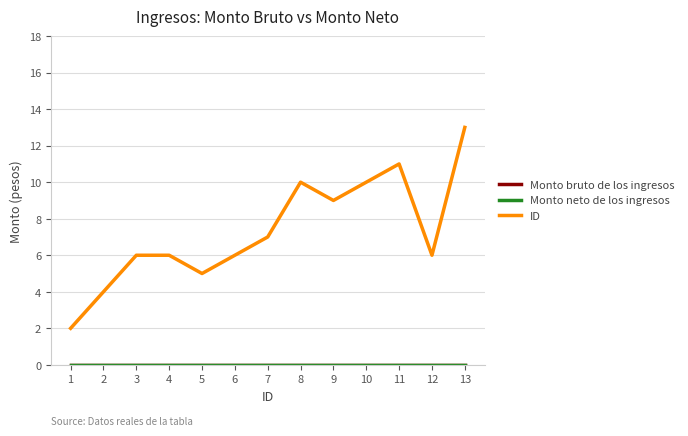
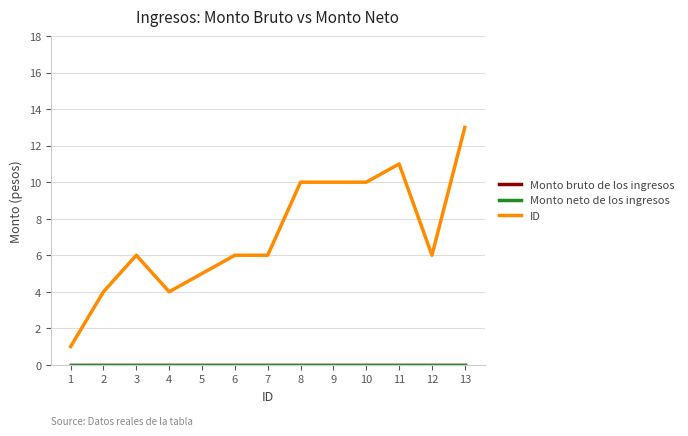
ID, 1: 2 -> 1
ID, 4: 6 -> 4
ID, 7: 7 -> 6
ID, 9: 9 -> 10
